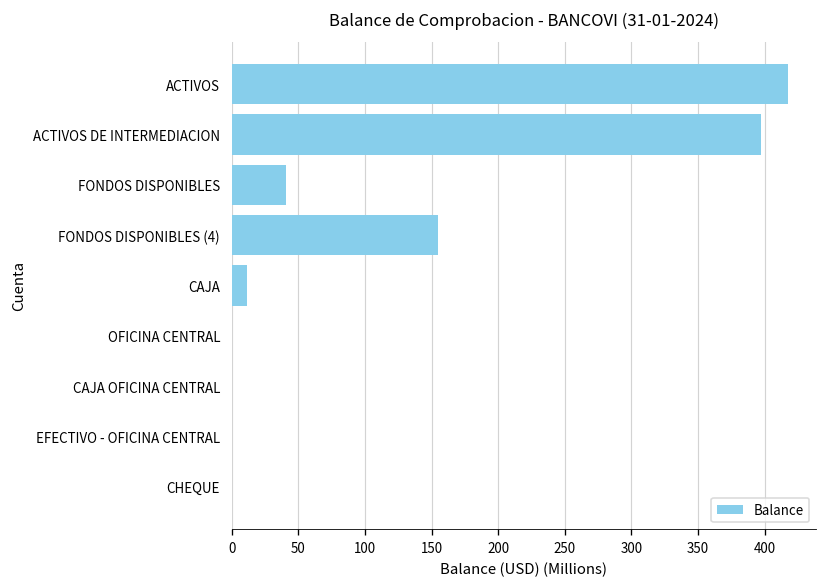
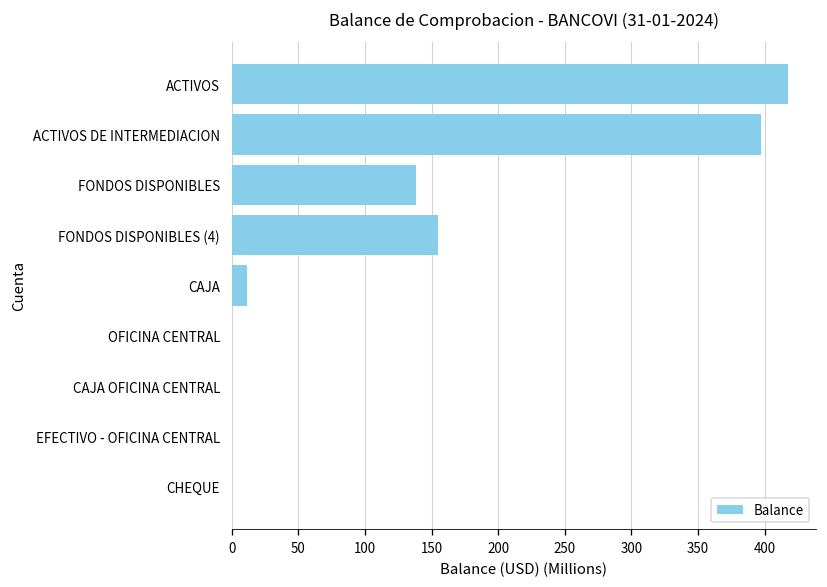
FONDOS DISPONIBLES: 41 -> 138
